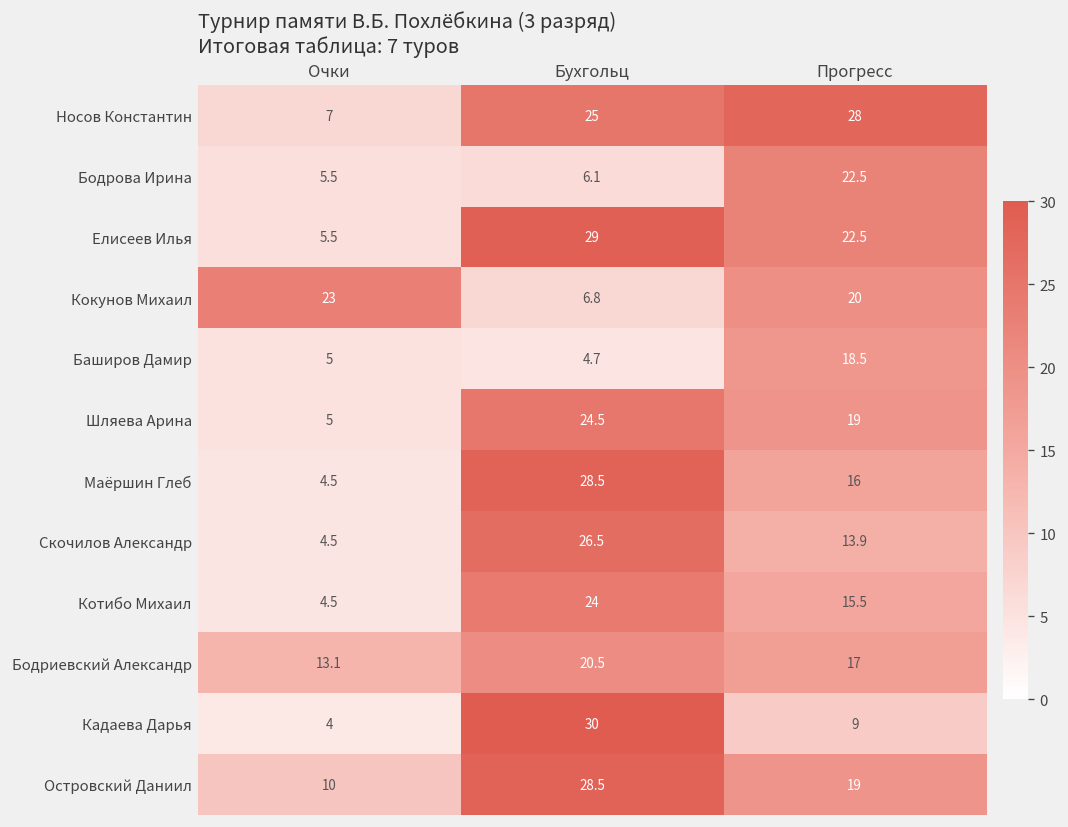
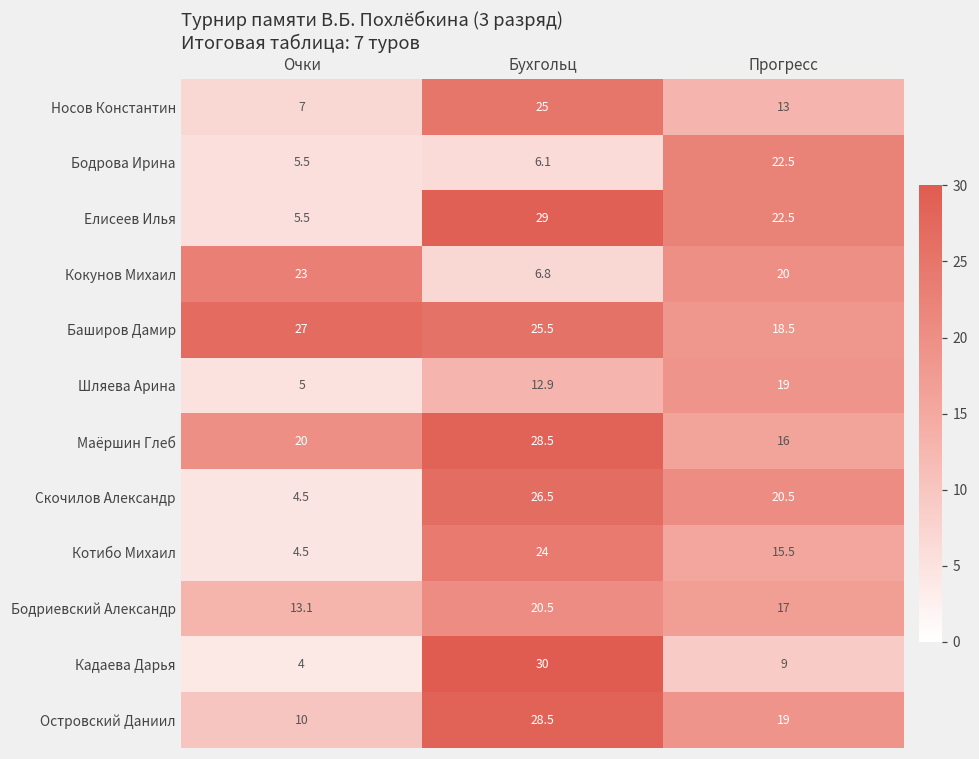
Носов Константин, Прогресс: 28 -> 13
Баширов Дамир, Очки: 5 -> 27
Баширов Дамир, Бухгольц: 4.7 -> 25.5
Шляева Арина, Бухгольц: 24.5 -> 12.9
Маёршин Глеб, Очки: 4.5 -> 20
Скочилов Александр, Прогресс: 13.9 -> 20.5
